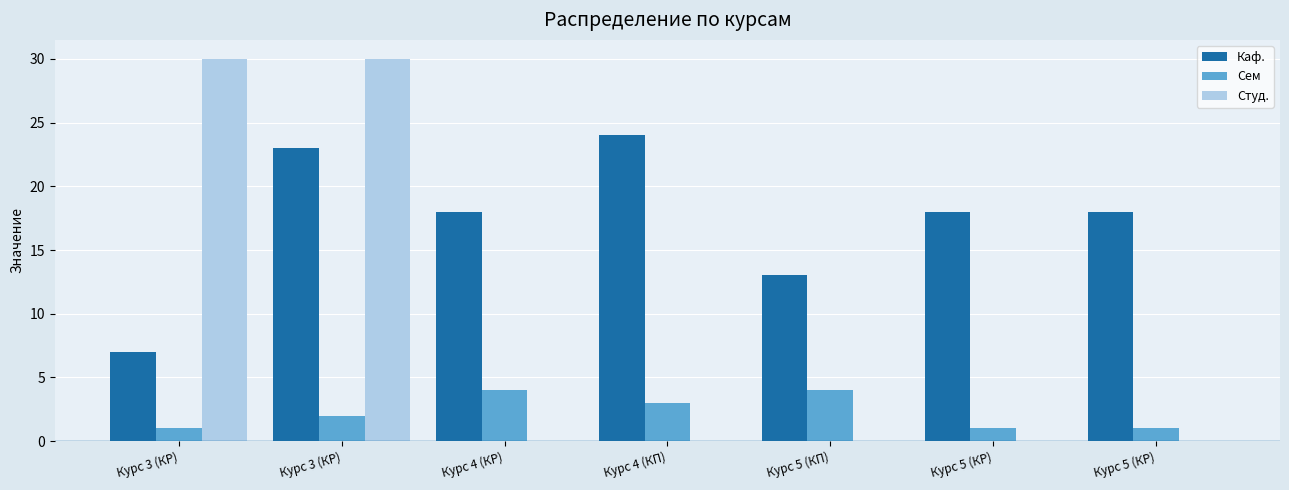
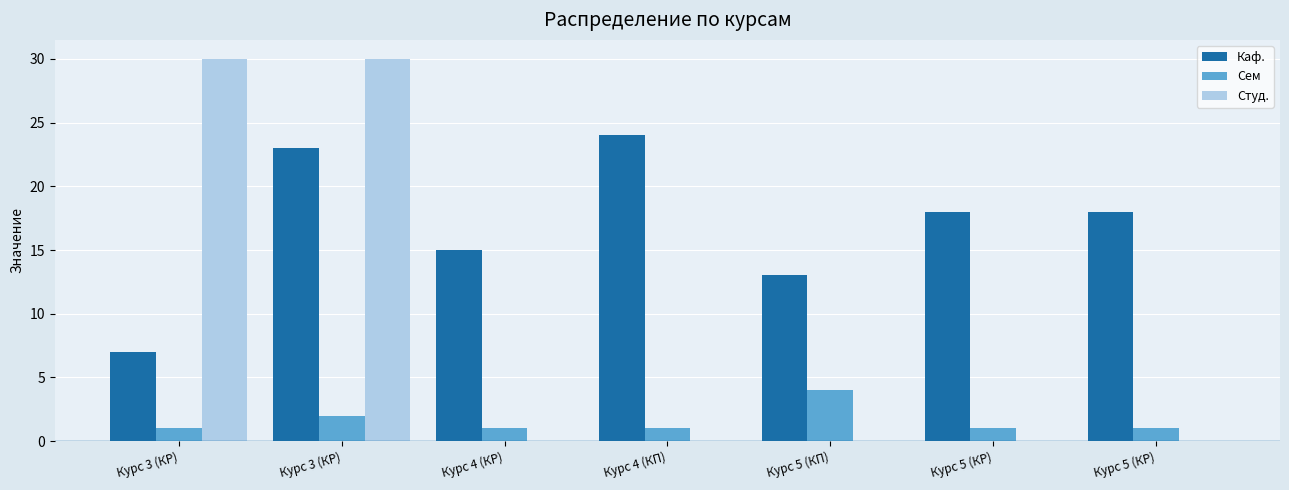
Каф., Курс 4 (КР): 18 -> 15
Сем, Курс 4 (КР): 4 -> 1
Сем, Курс 4 (КП): 3 -> 1
